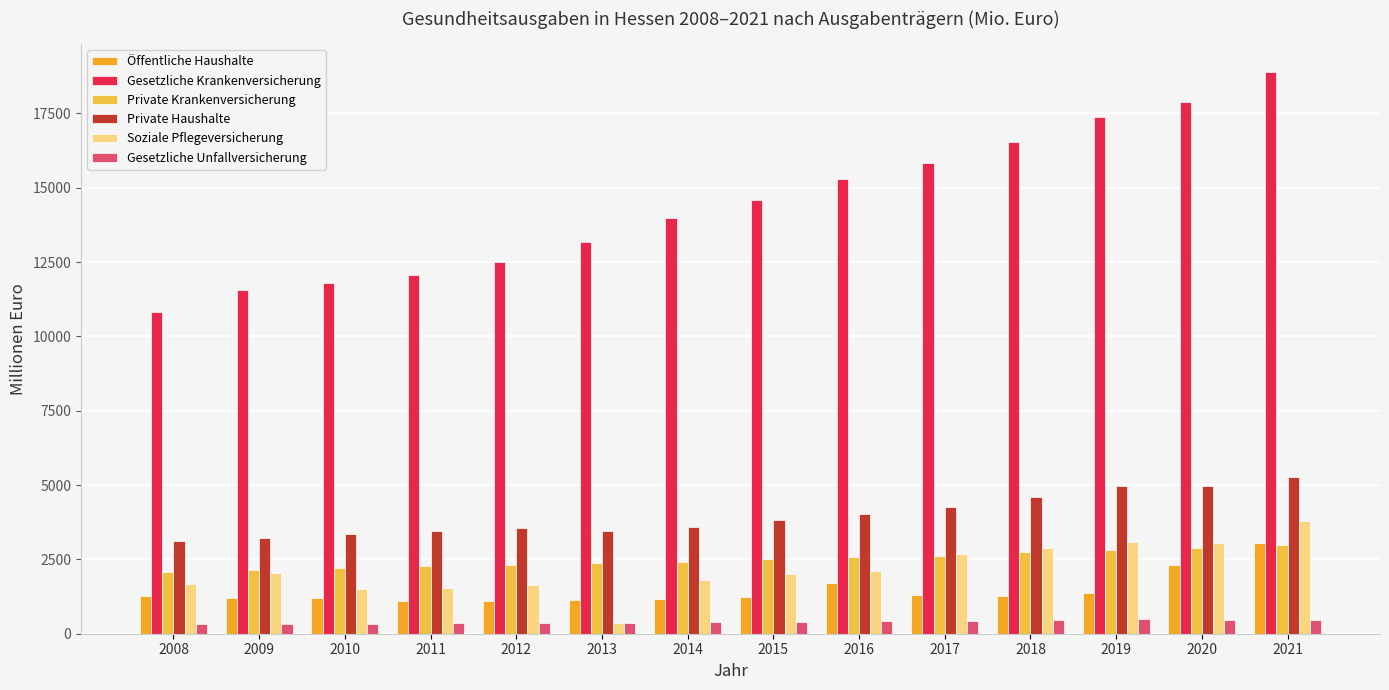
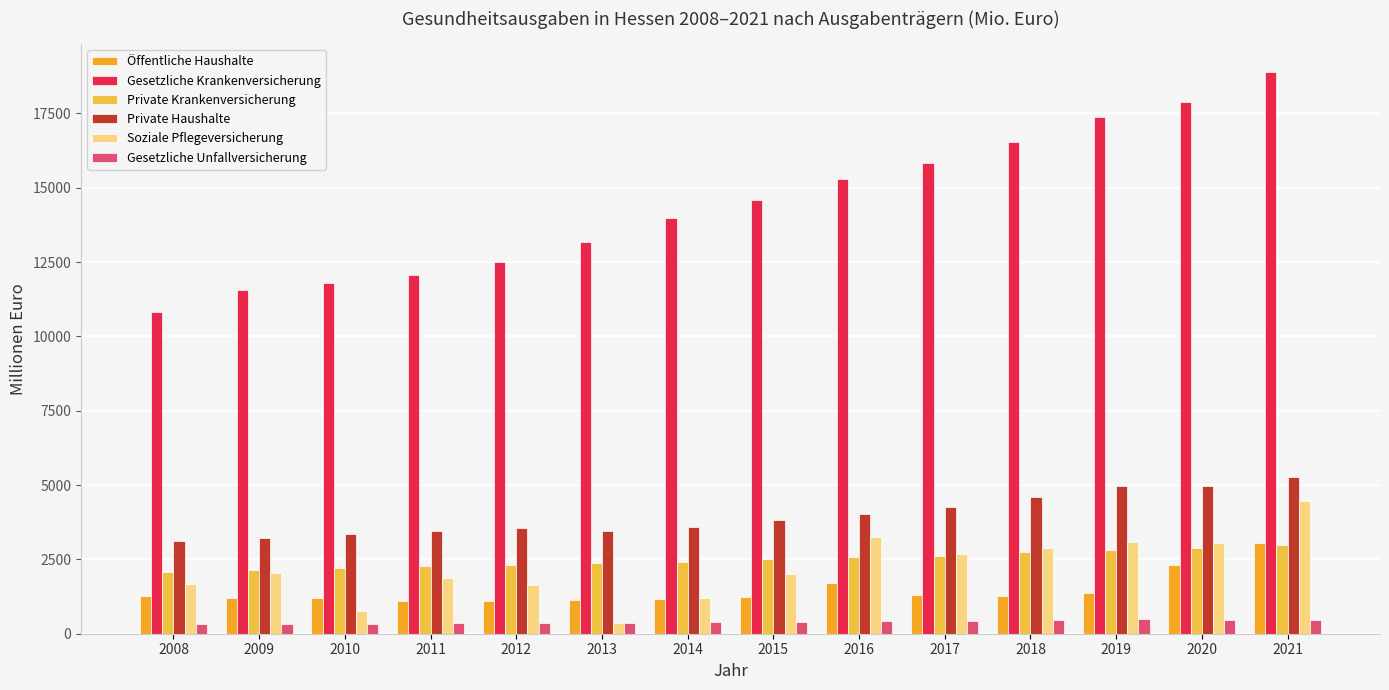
Soziale Pflegeversicherung, 2010: 1500 -> 800
Soziale Pflegeversicherung, 2011: 1500 -> 1900
Soziale Pflegeversicherung, 2014: 1800 -> 1200
Soziale Pflegeversicherung, 2016: 2100 -> 3200
Soziale Pflegeversicherung, 2021: 3800 -> 4500
